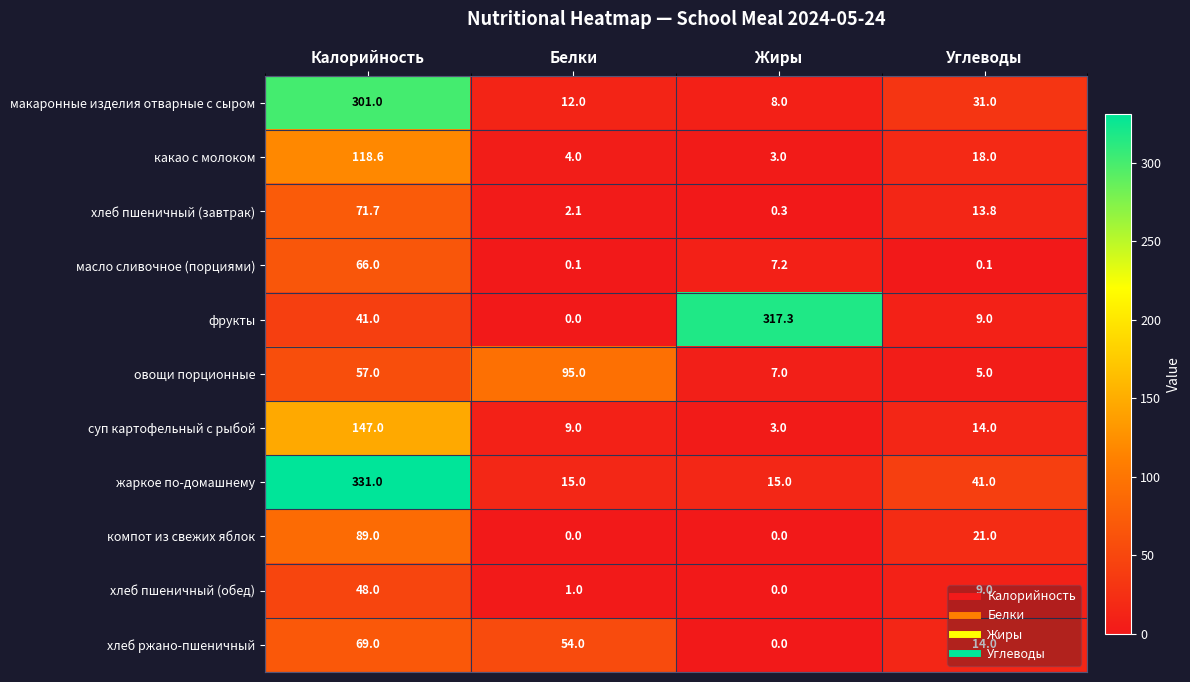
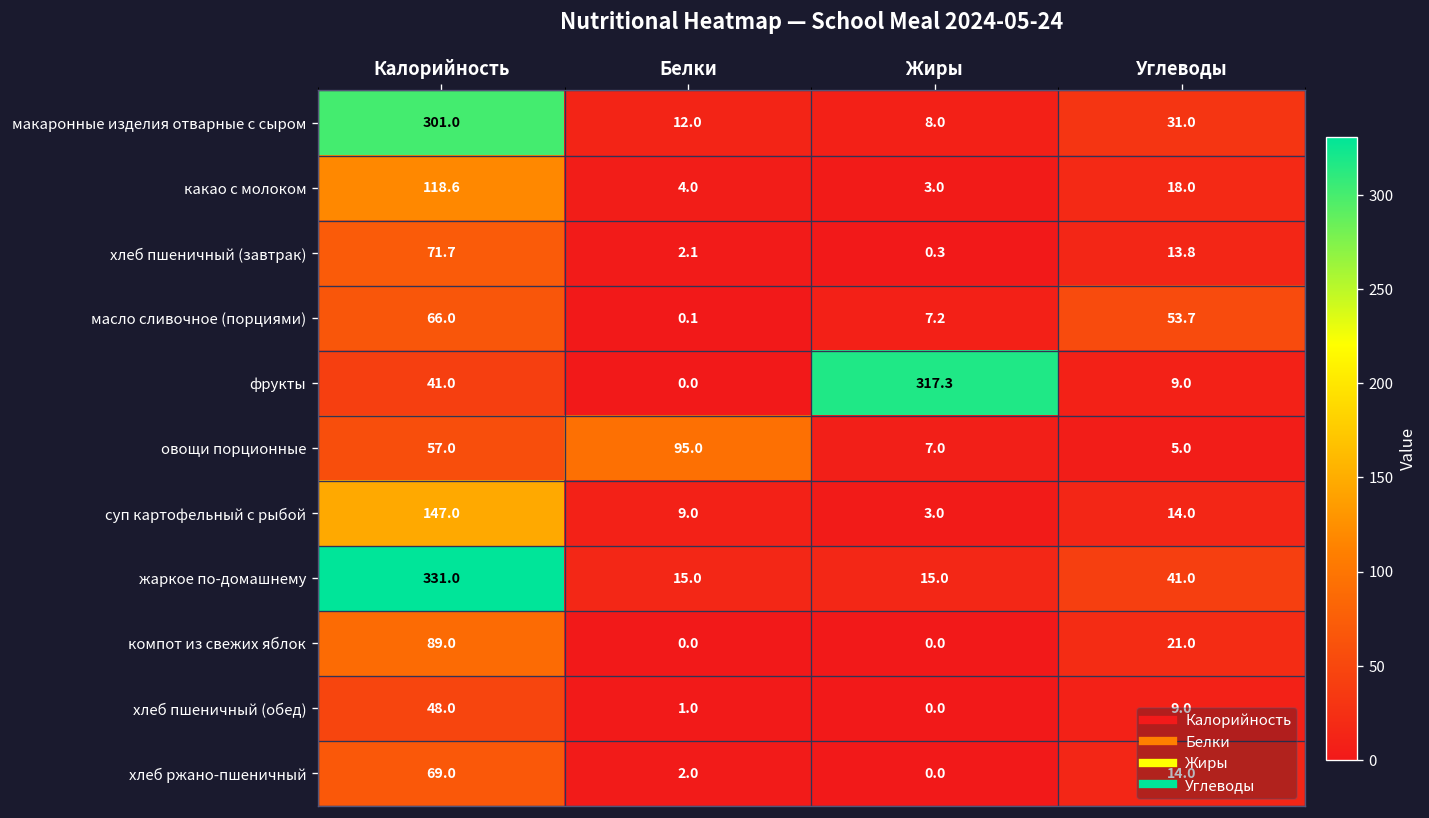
масло сливочное (порциями), Углеводы: 0.1 -> 53.7
хлеб ржано-пшеничный, Белки: 54.0 -> 2.0
